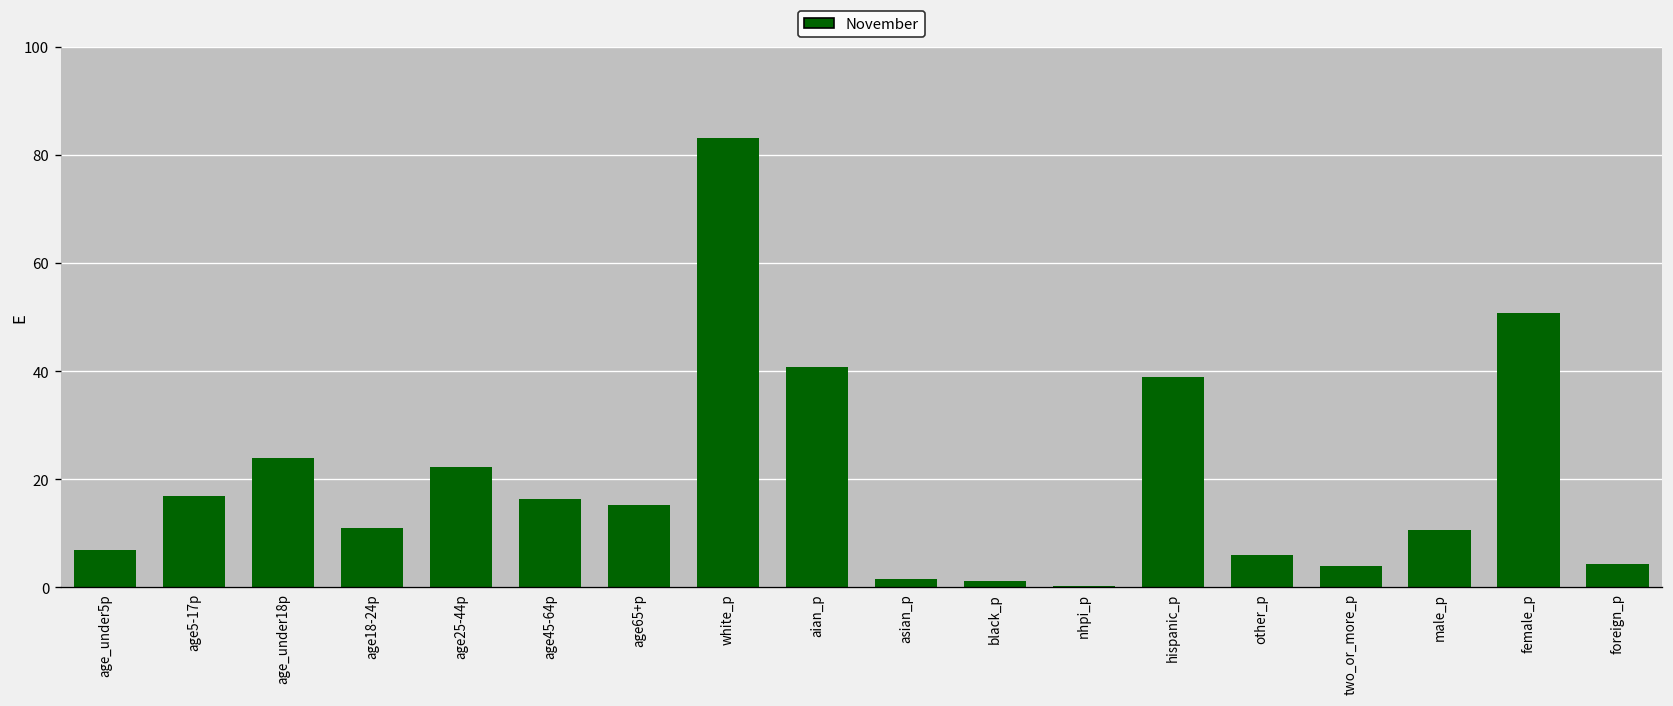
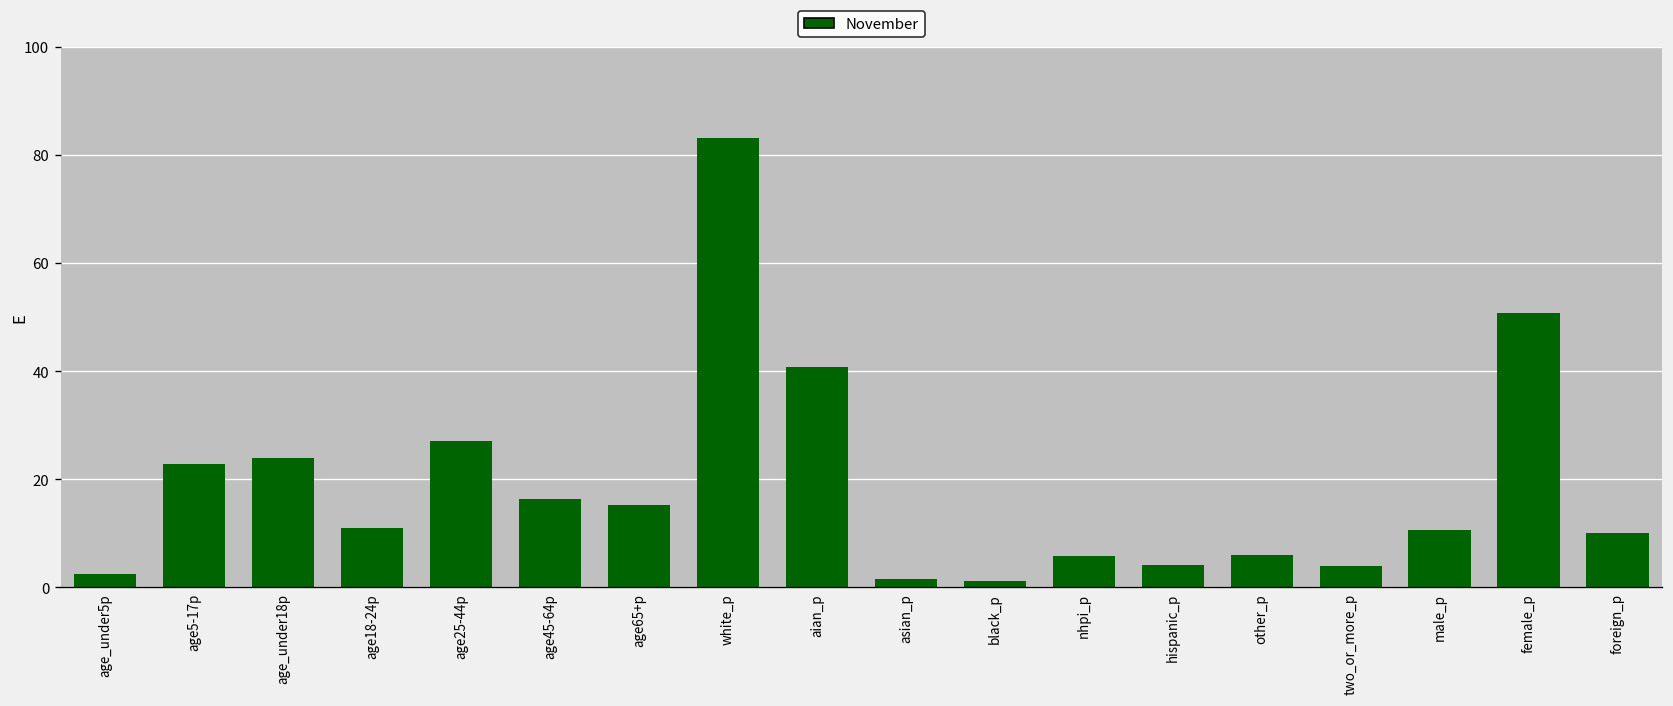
age_under5p: 7 -> 2
age5-17p: 17 -> 23
age25-44p: 22 -> 27
nhpi_p: 0 -> 6
hispanic_p: 39 -> 4
foreign_p: 4 -> 10
